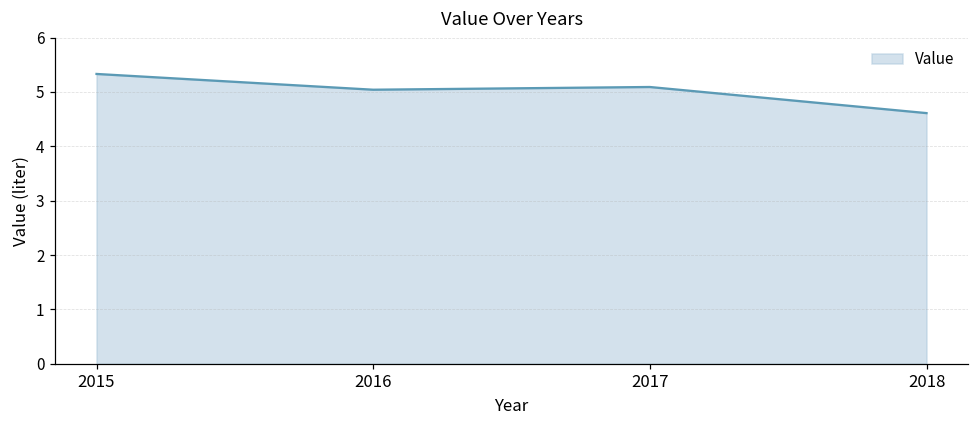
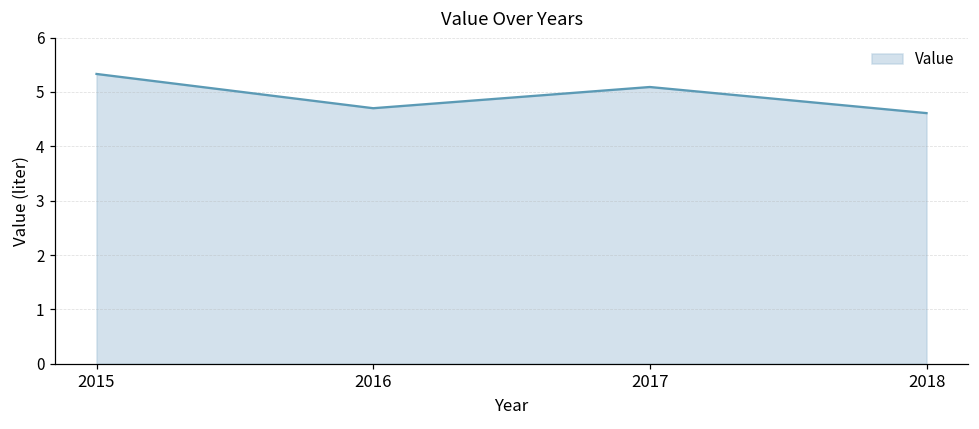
2016: 5.0 -> 4.7
